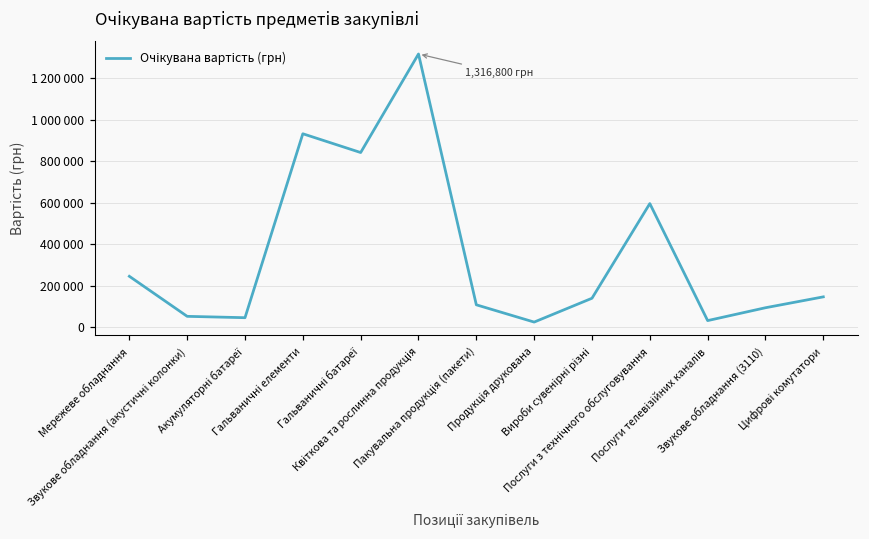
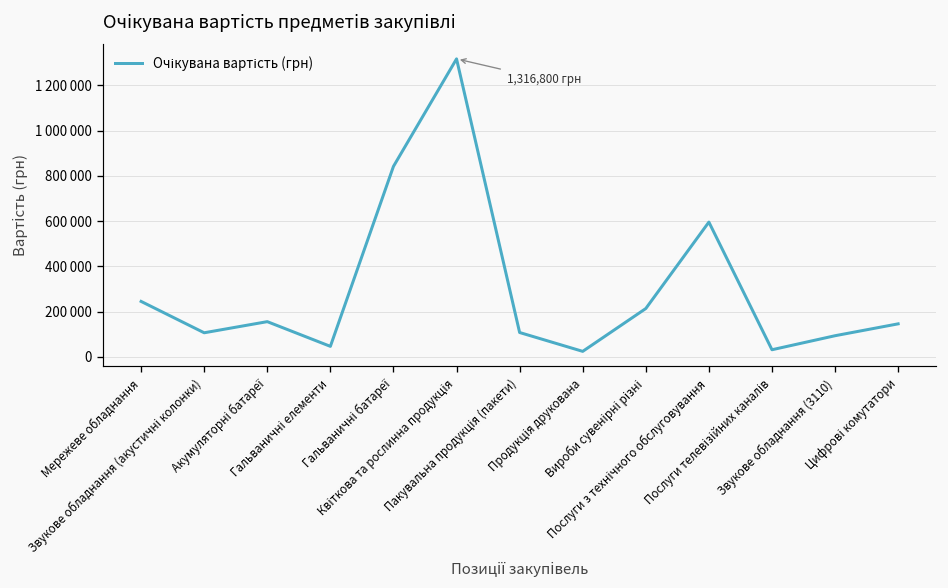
Звукове обладнання (акустичні колонки): 50000 -> 110000
Акумуляторні батареї: 50000 -> 160000
Гальваничні елементи: 930000 -> 50000
Вироби сувенірні різні: 140000 -> 210000
